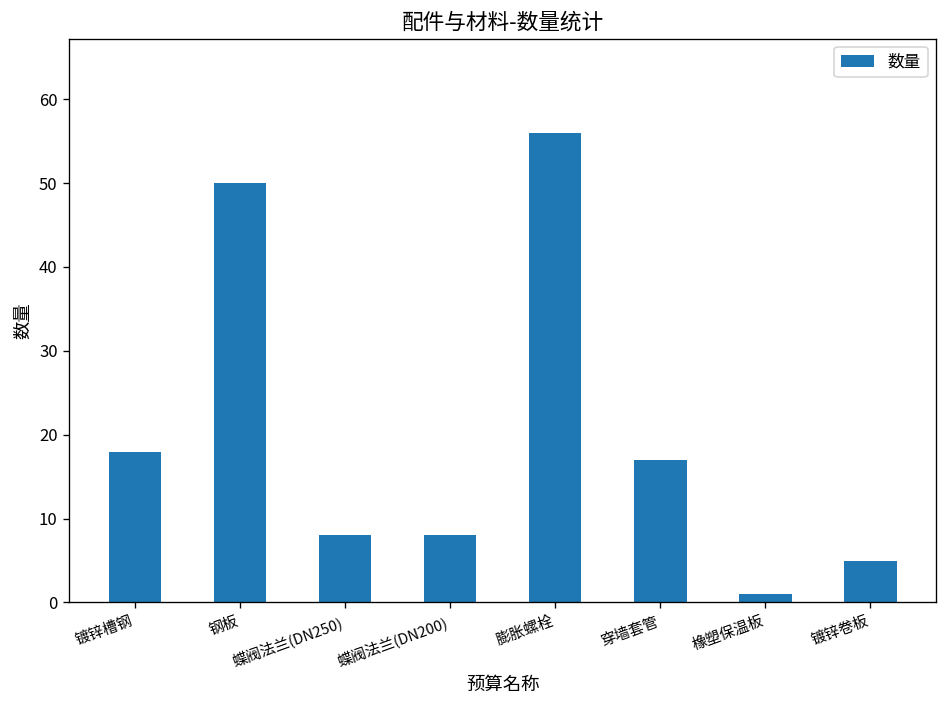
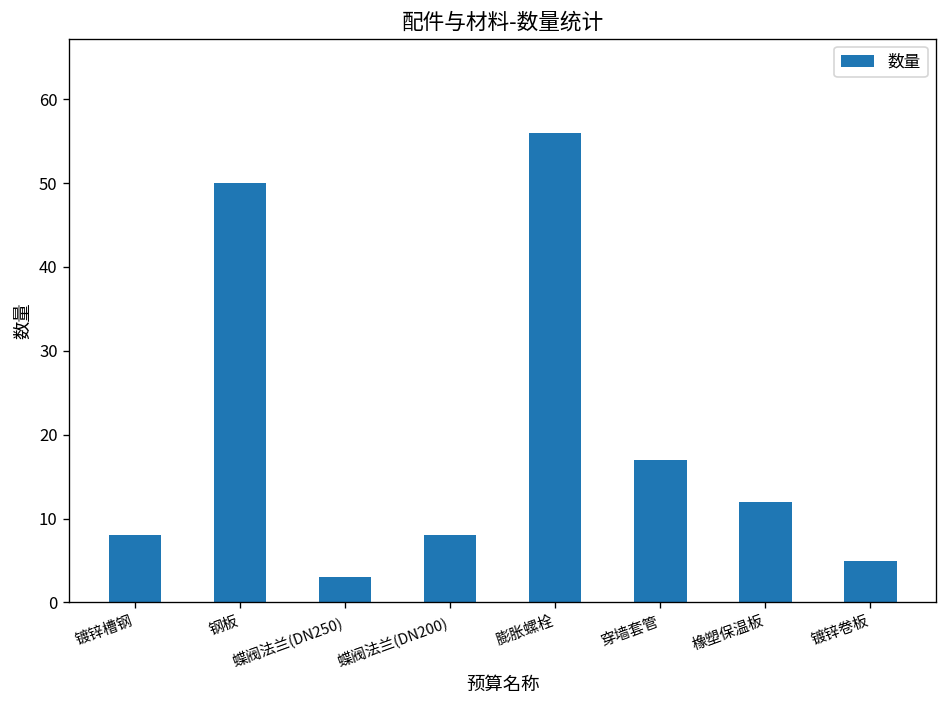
镀锌槽钢: 18 -> 8
蝶阀法兰(DN250): 8 -> 3
橡塑保温板: 1 -> 12
